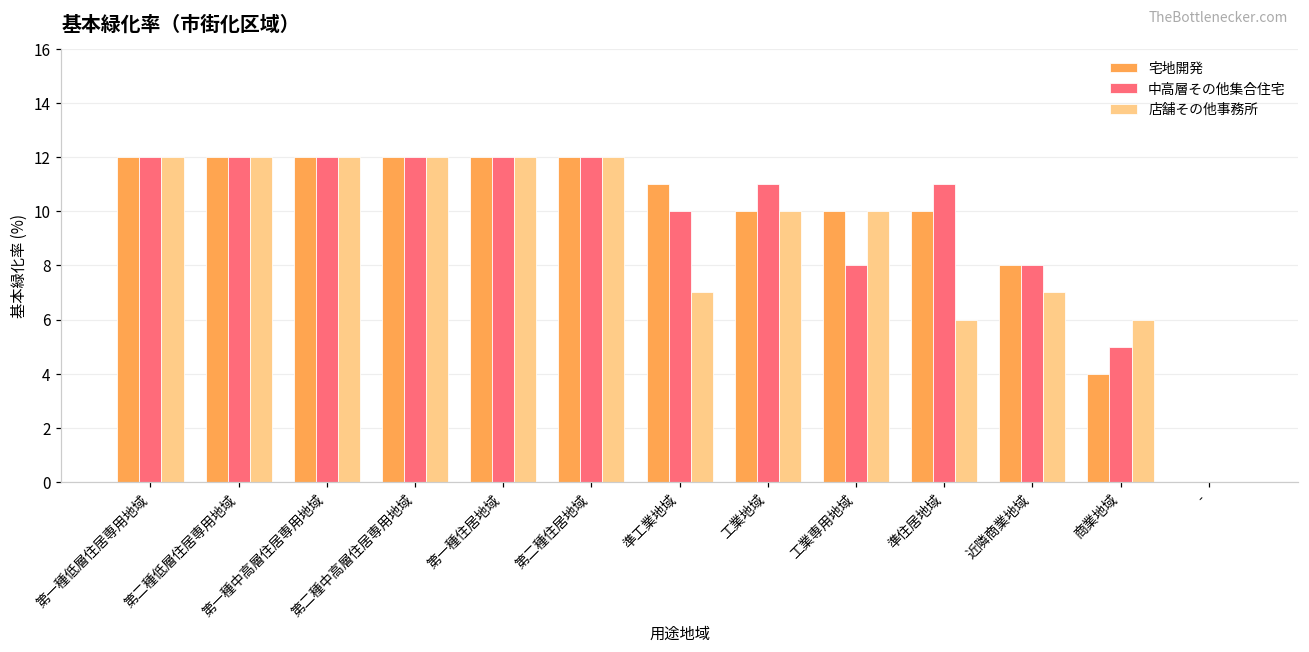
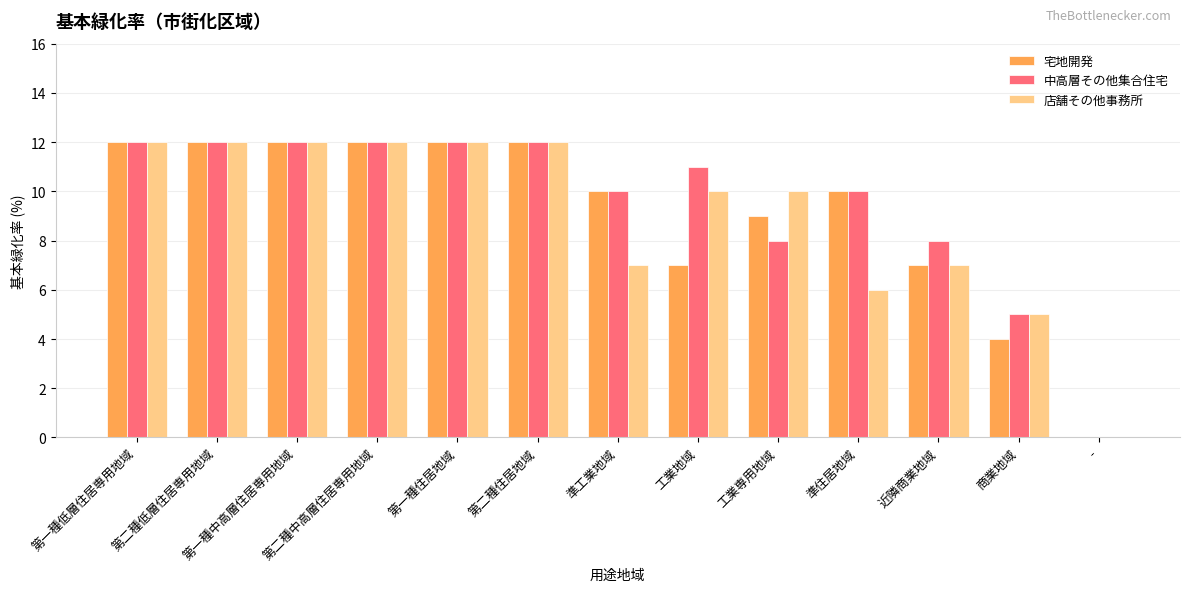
宅地開発, 準工業地域: 11 -> 10
宅地開発, 工業地域: 10 -> 7
宅地開発, 工業専用地域: 10 -> 9
中高層その他集合住宅, 準住居地域: 11 -> 10
宅地開発, 近隣商業地域: 8 -> 7
店舗その他事務所, 商業地域: 6 -> 5
